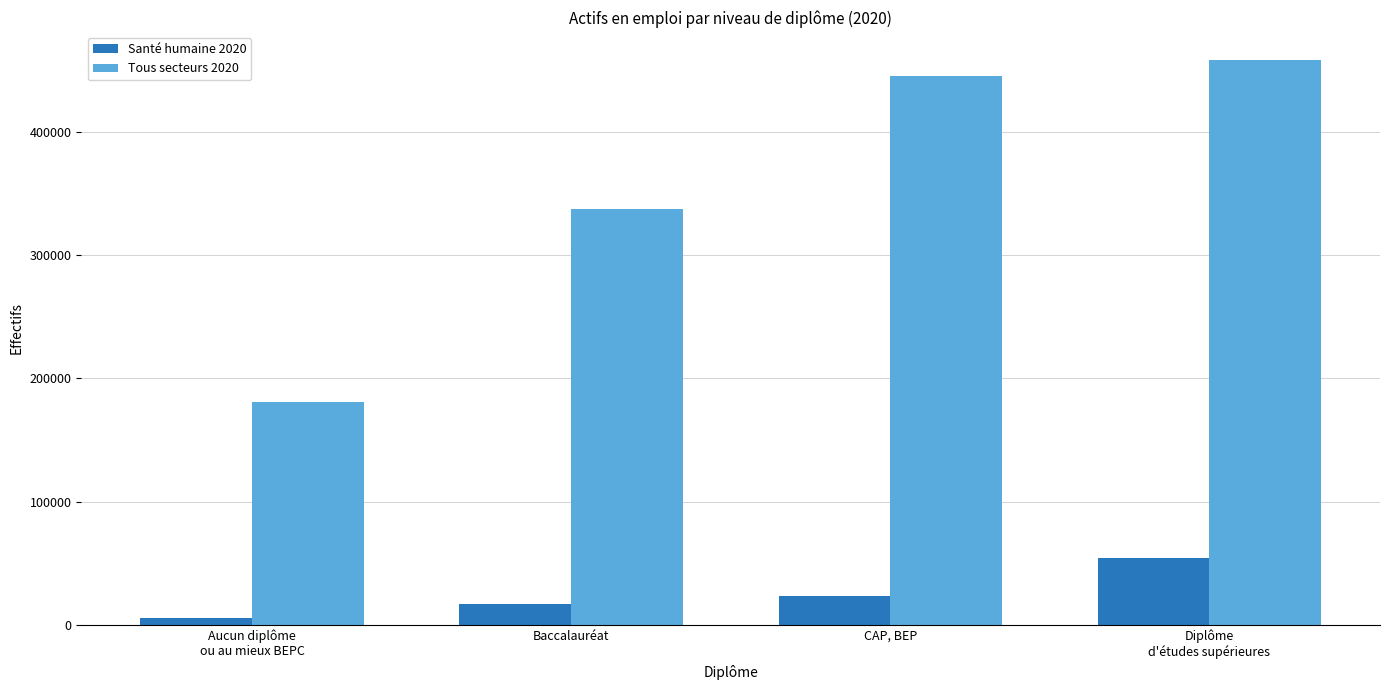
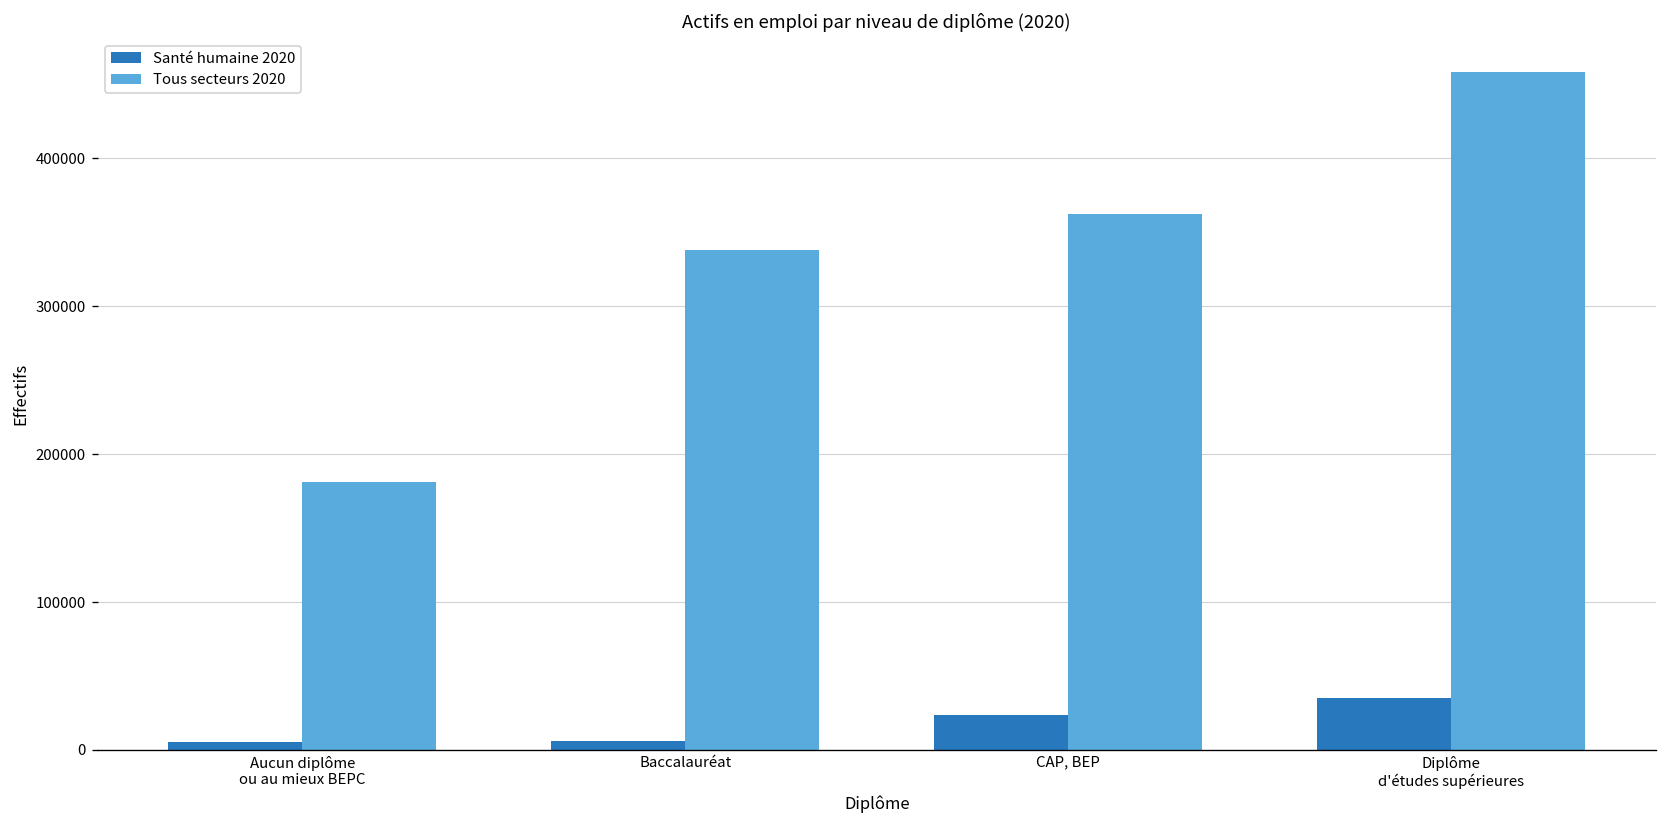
Santé humaine 2020, Baccalauréat: 17000 -> 6000
Tous secteurs 2020, CAP, BEP: 445000 -> 363000
Santé humaine 2020, Diplôme d'études supérieures: 55000 -> 35000
